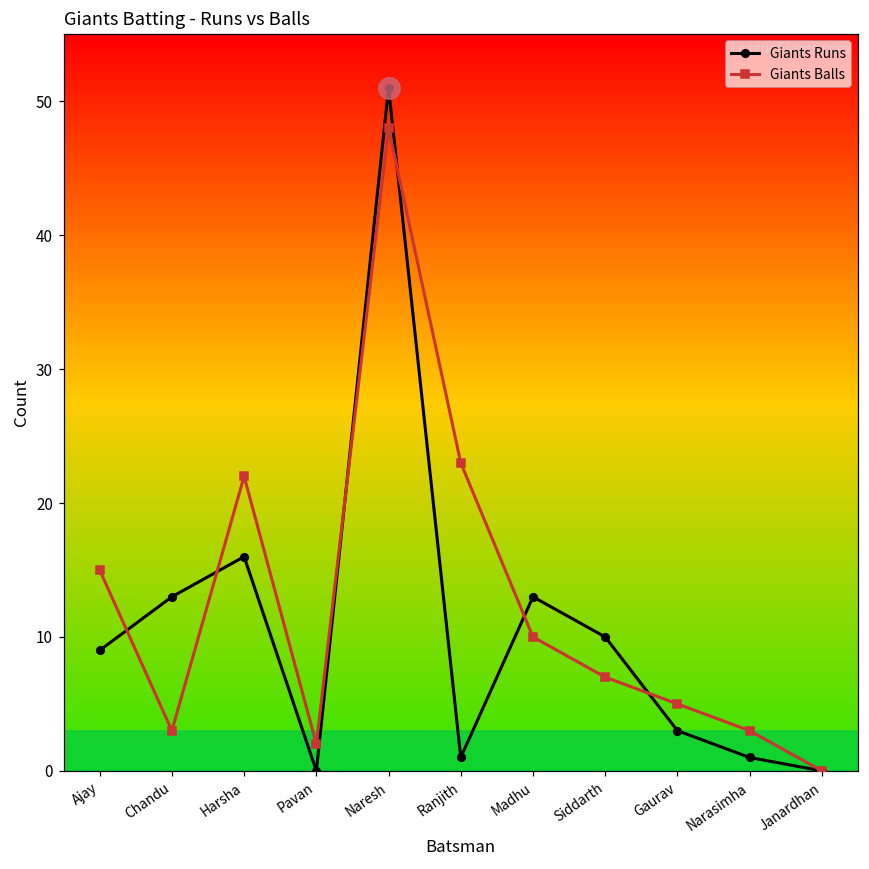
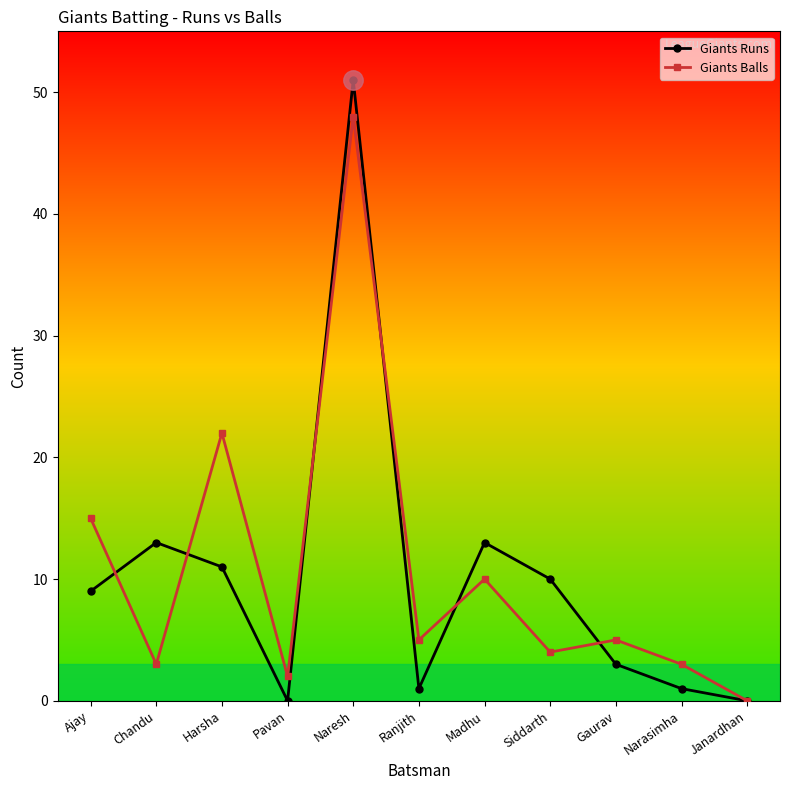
Giants Runs, Harsha: 16 -> 11
Giants Balls, Ranjith: 23 -> 5
Giants Balls, Siddarth: 7 -> 4
